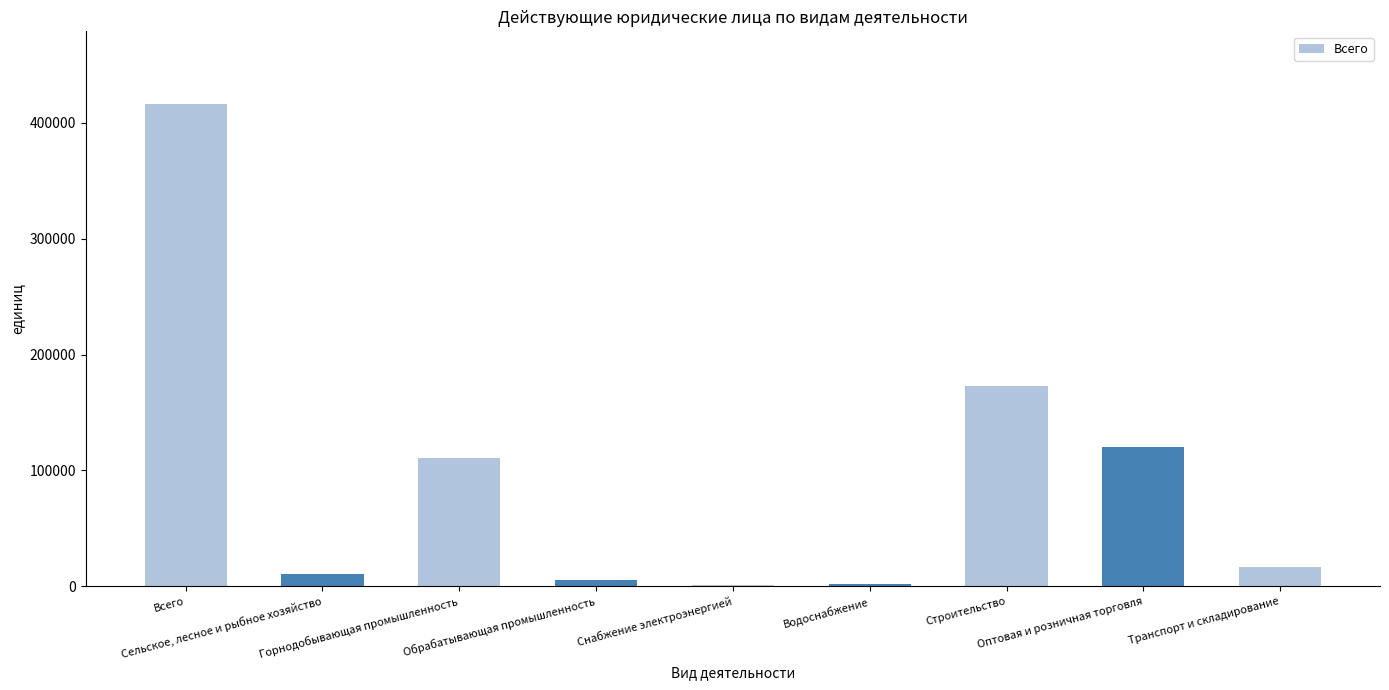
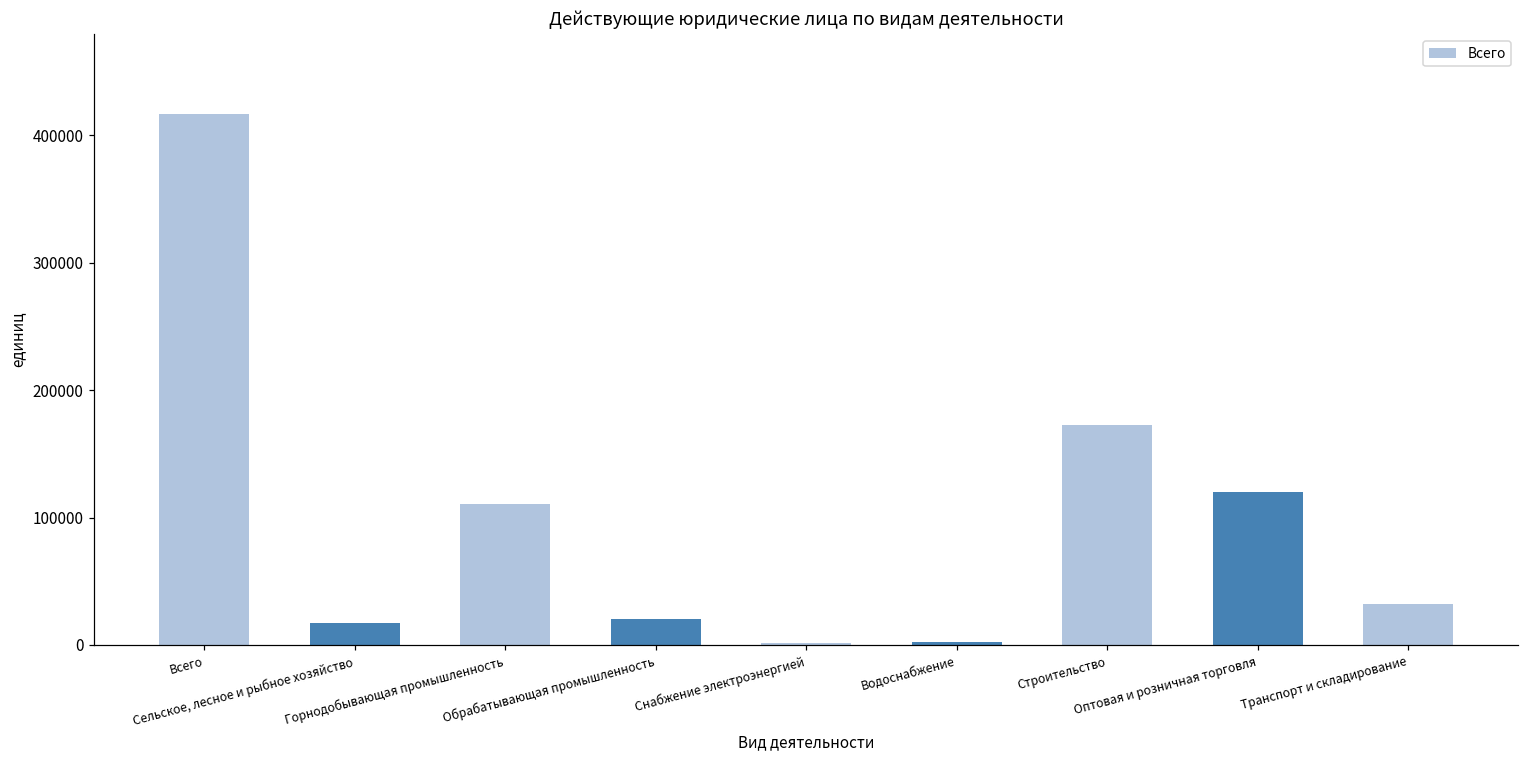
Сельское, лесное и рыбное хозяйство: 10000 -> 18000
Обрабатывающая промышленность: 5000 -> 21000
Транспорт и складирование: 17000 -> 33000
